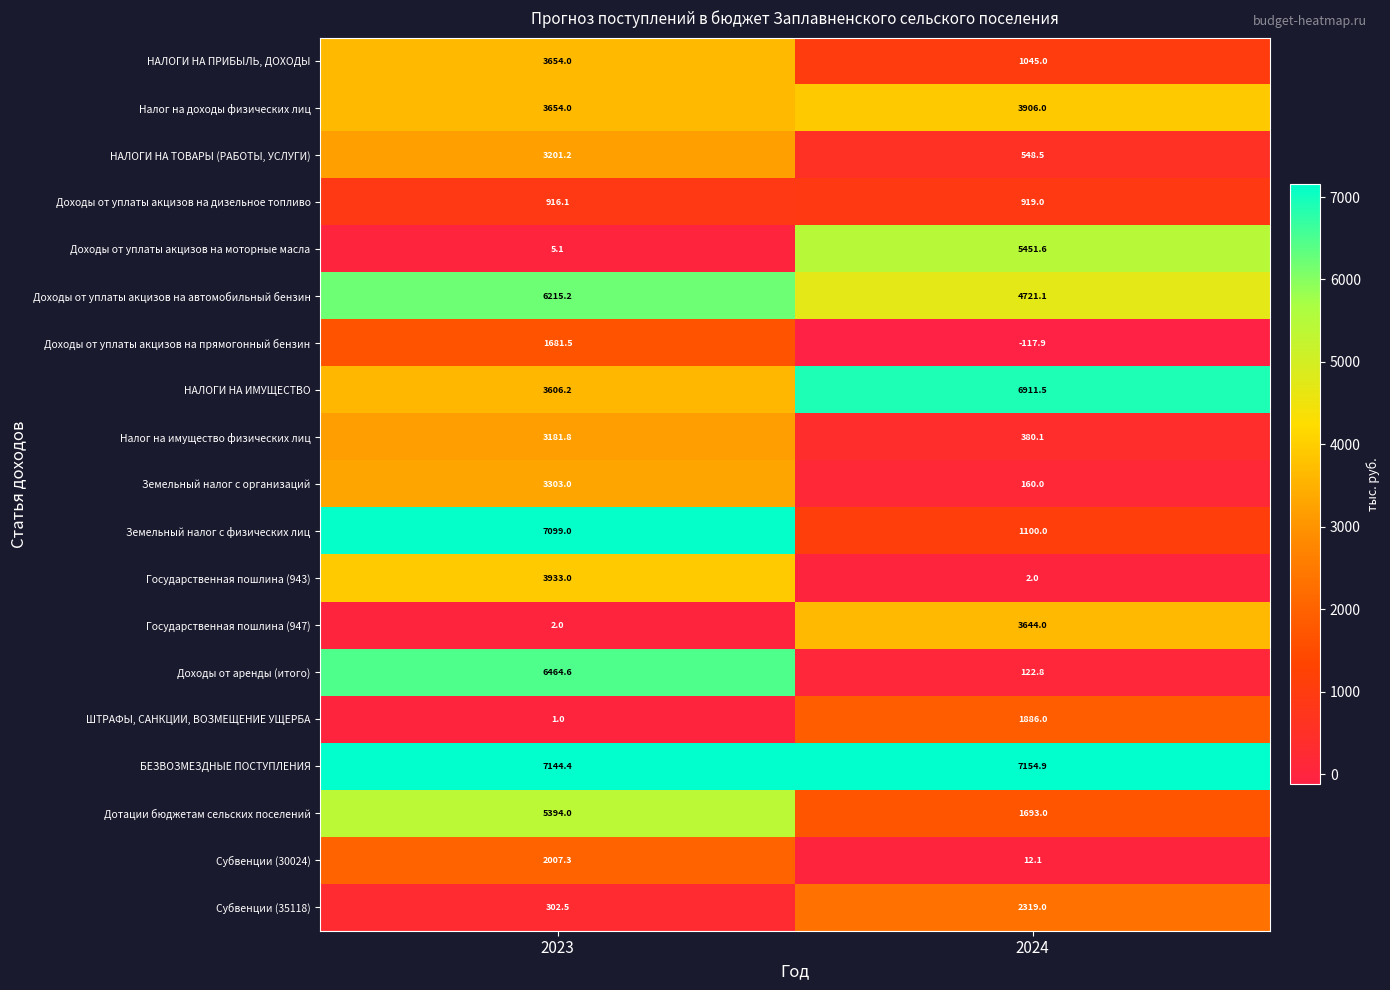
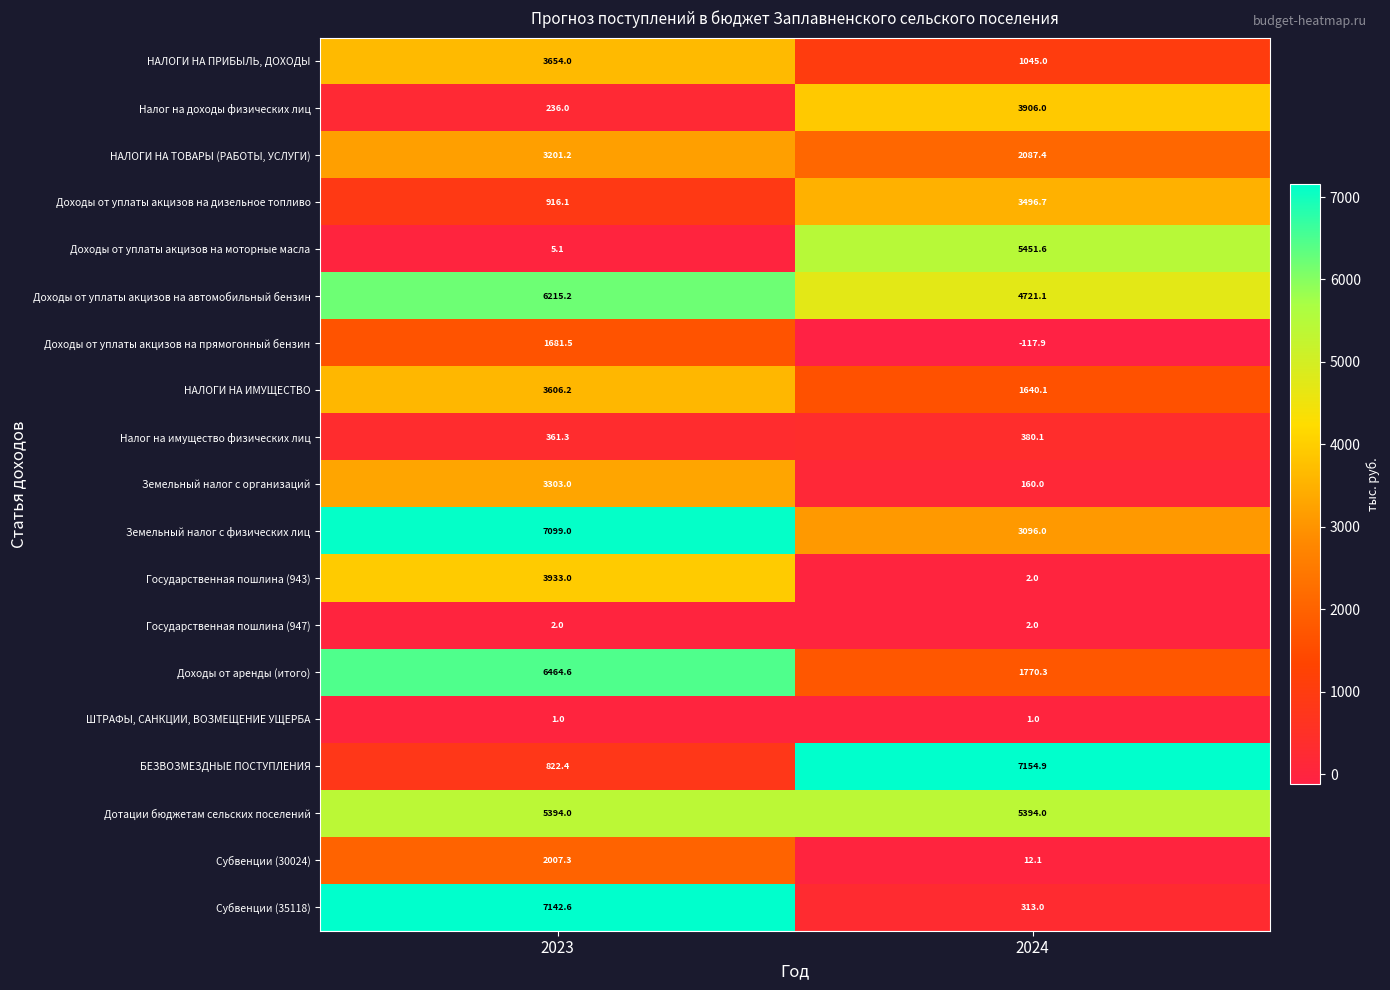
Налог на доходы физических лиц, 2023: 3654.0 -> 236.0
НАЛОГИ НА ТОВАРЫ (РАБОТЫ, УСЛУГИ), 2024: 548.5 -> 2087.4
Доходы от уплаты акцизов на дизельное топливо, 2024: 919.0 -> 3496.7
НАЛОГИ НА ИМУЩЕСТВО, 2024: 6911.5 -> 1640.1
Налог на имущество физических лиц, 2023: 3181.8 -> 361.3
Земельный налог с физических лиц, 2024: 1100.0 -> 3096.0
Государственная пошлина (947), 2024: 3644.0 -> 2.0
Доходы от аренды (итого), 2024: 122.8 -> 1770.3
ШТРАФЫ, САНКЦИИ, ВОЗМЕЩЕНИЕ УЩЕРБА, 2024: 1886.0 -> 1.0
БЕЗВОЗМЕЗДНЫЕ ПОСТУПЛЕНИЯ, 2023: 7144.4 -> 822.4
Дотации бюджетам сельских поселений, 2024: 1693.0 -> 5394.0
Субвенции (35118), 2023: 302.5 -> 7142.6
Субвенции (35118), 2024: 2319.0 -> 313.0
